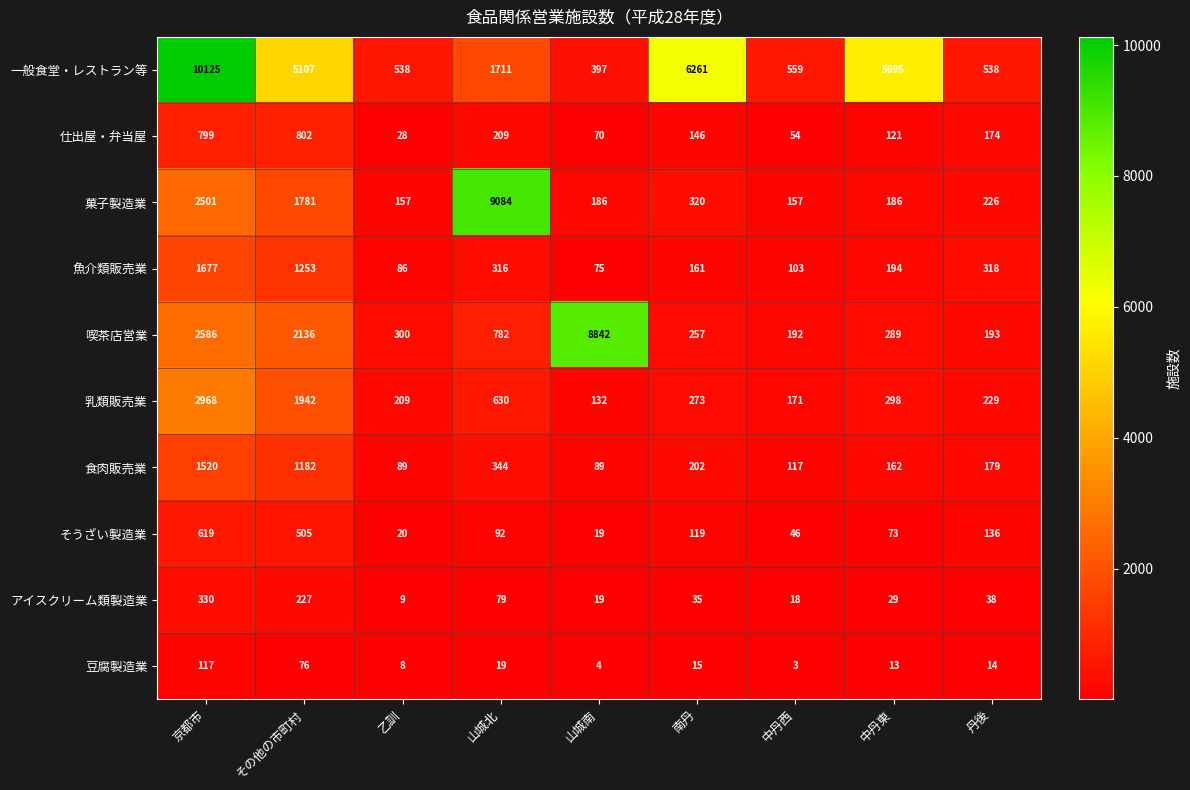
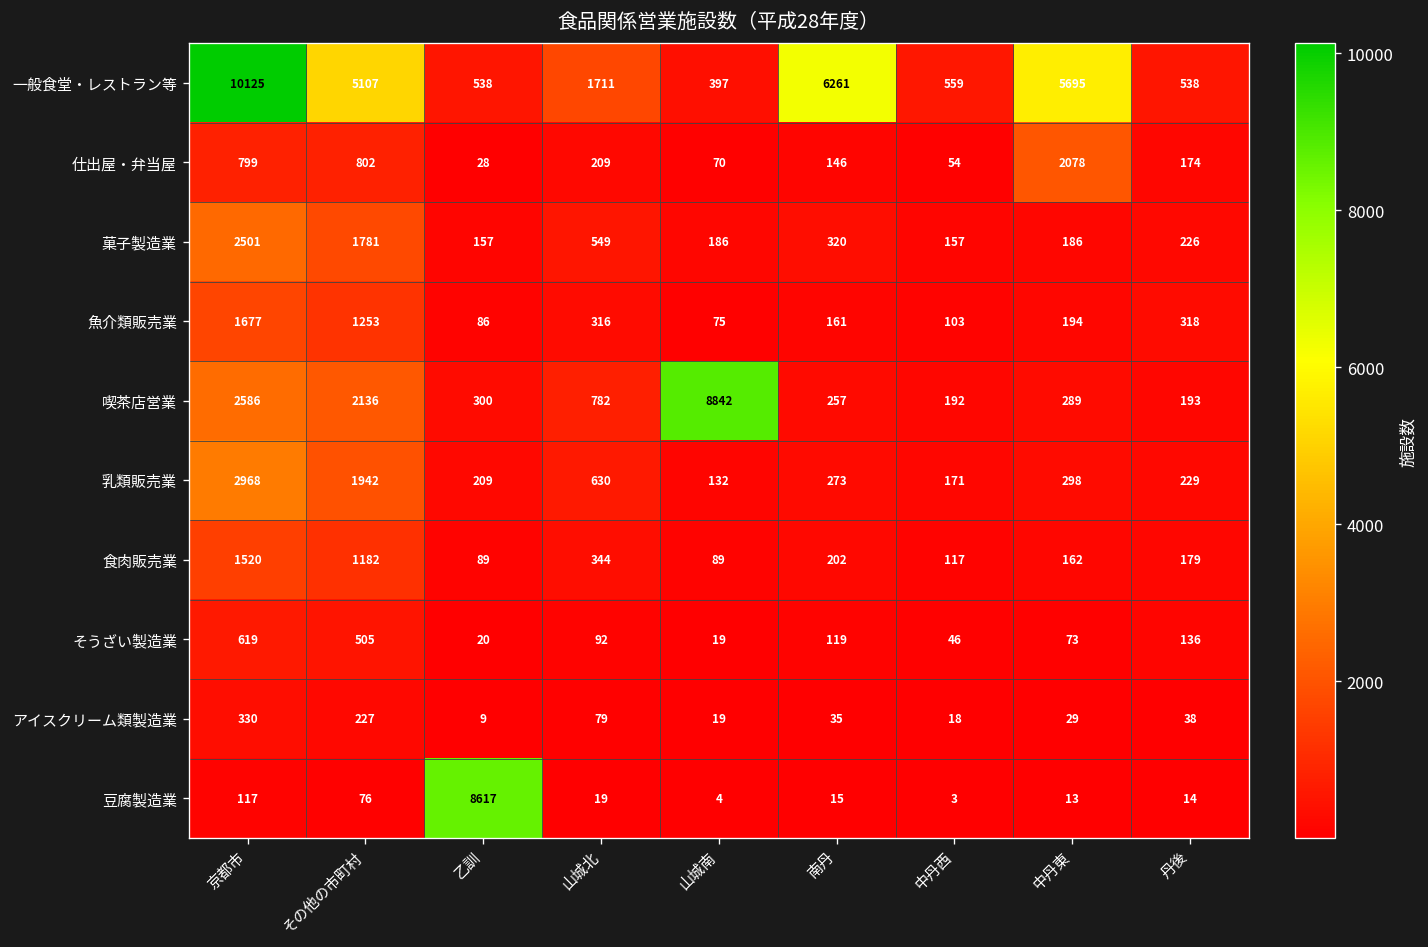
仕出屋・弁当屋, 中丹東: 121 -> 2078
菓子製造業, 山城北: 9084 -> 549
豆腐製造業, 乙訓: 8 -> 8617
